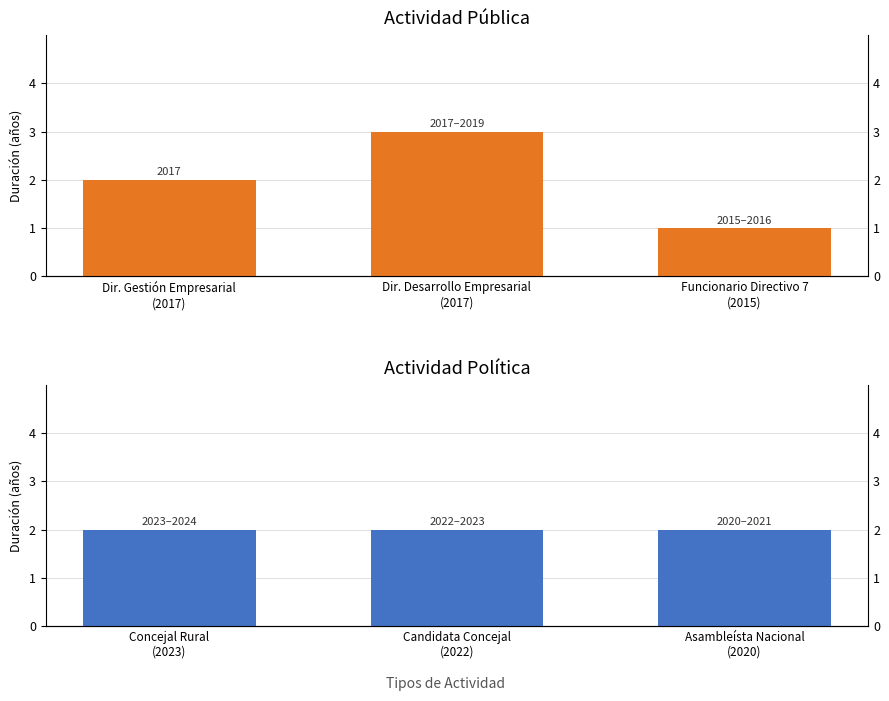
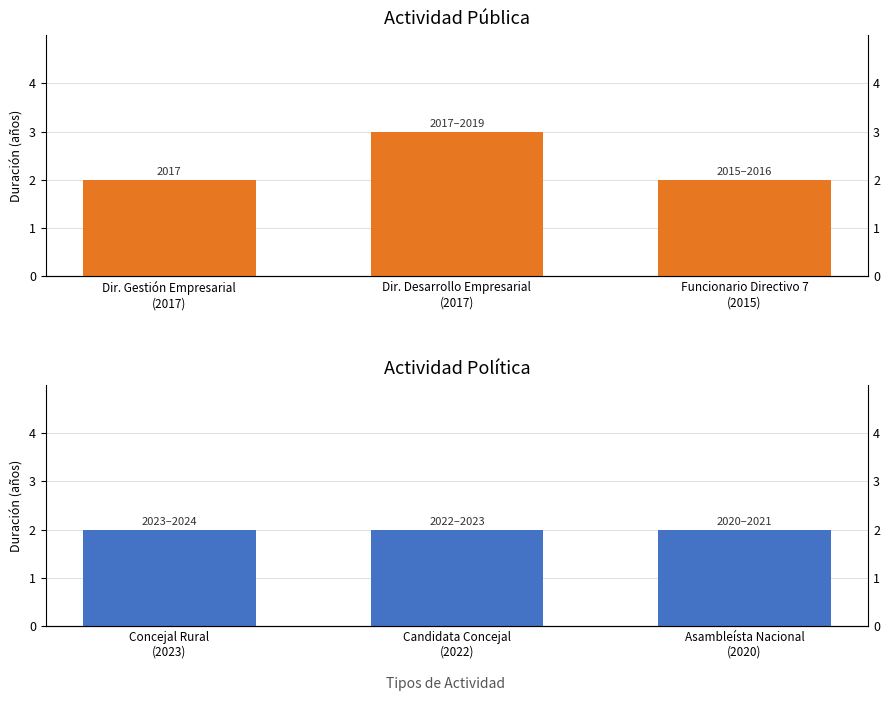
Actividad Pública, Funcionario Directivo 7 (2015): 1 -> 2
